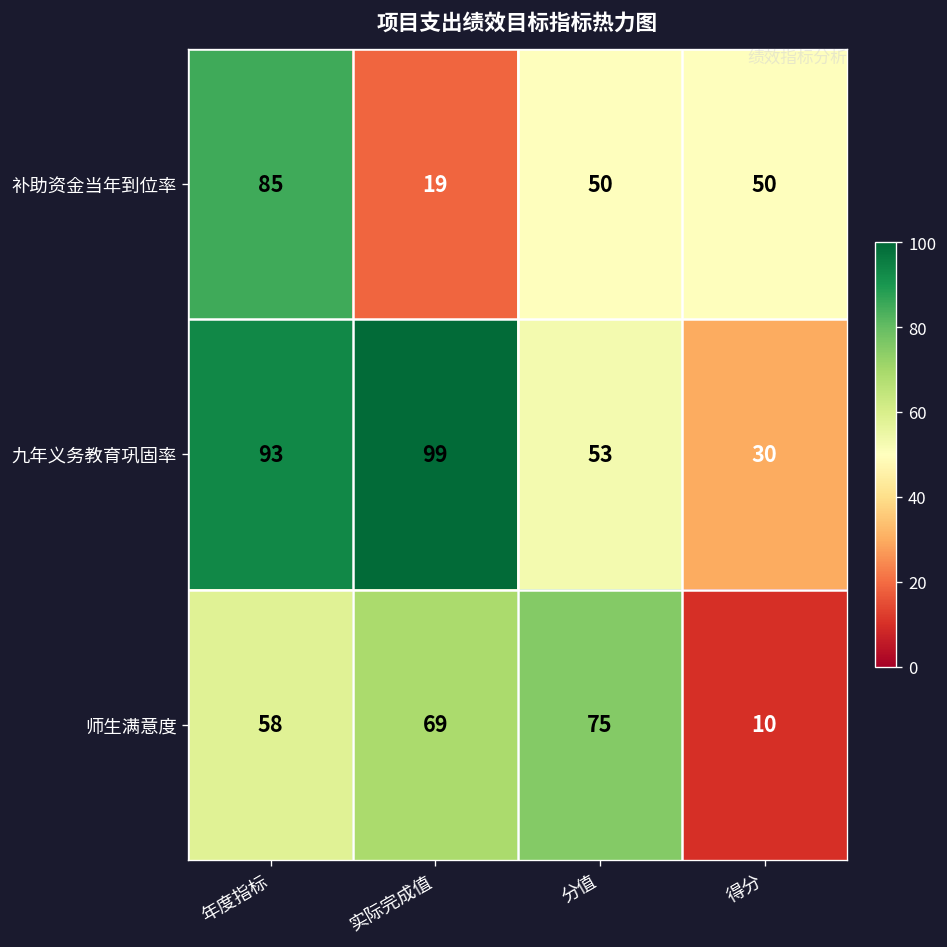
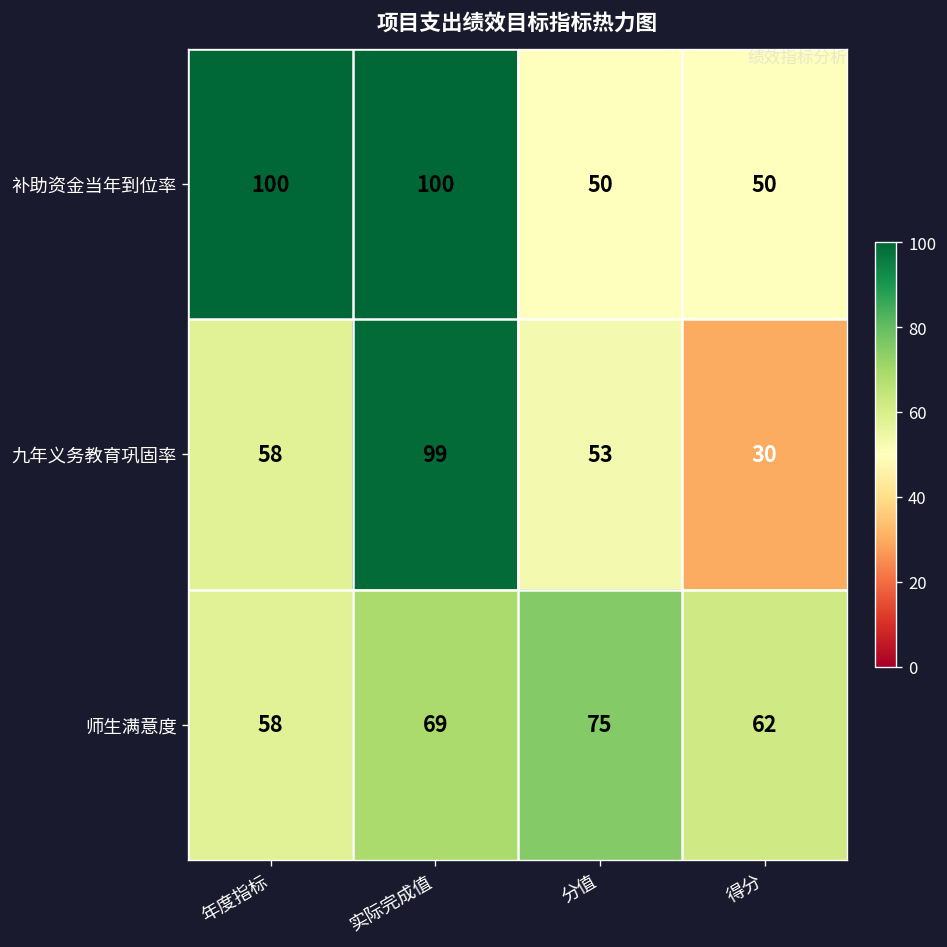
补助资金当年到位率, 年度指标: 85 -> 100
补助资金当年到位率, 实际完成值: 19 -> 100
九年义务教育巩固率, 年度指标: 93 -> 58
师生满意度, 得分: 10 -> 62
